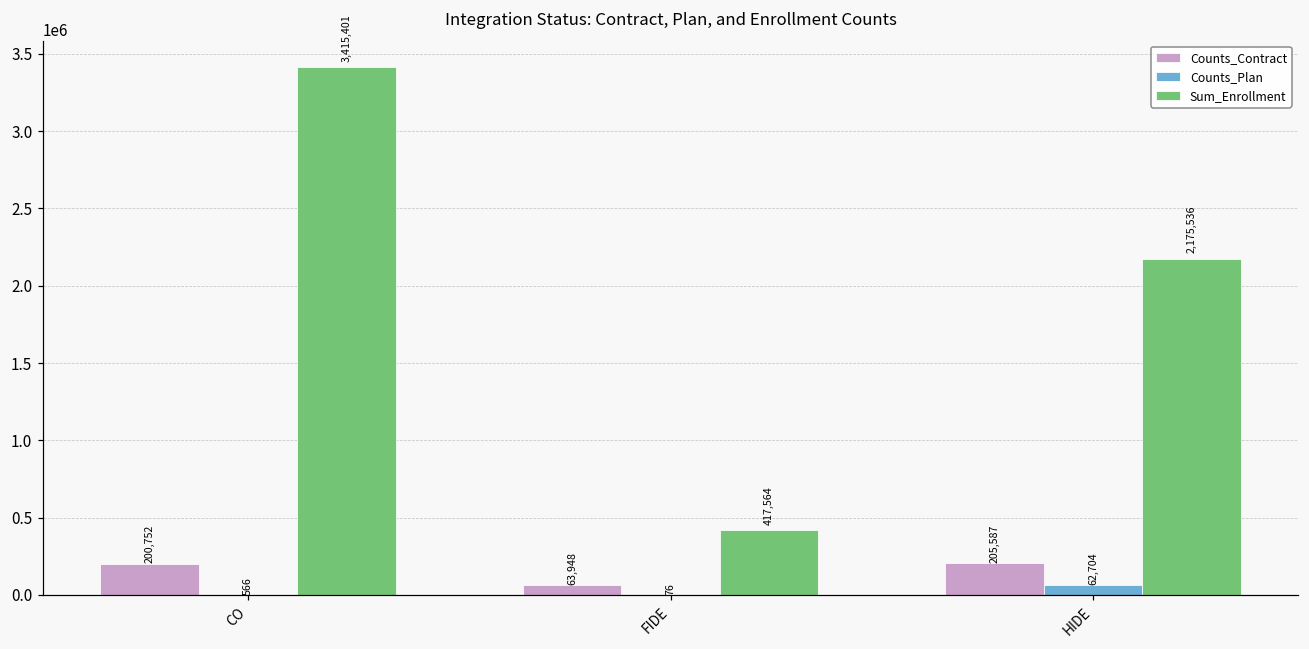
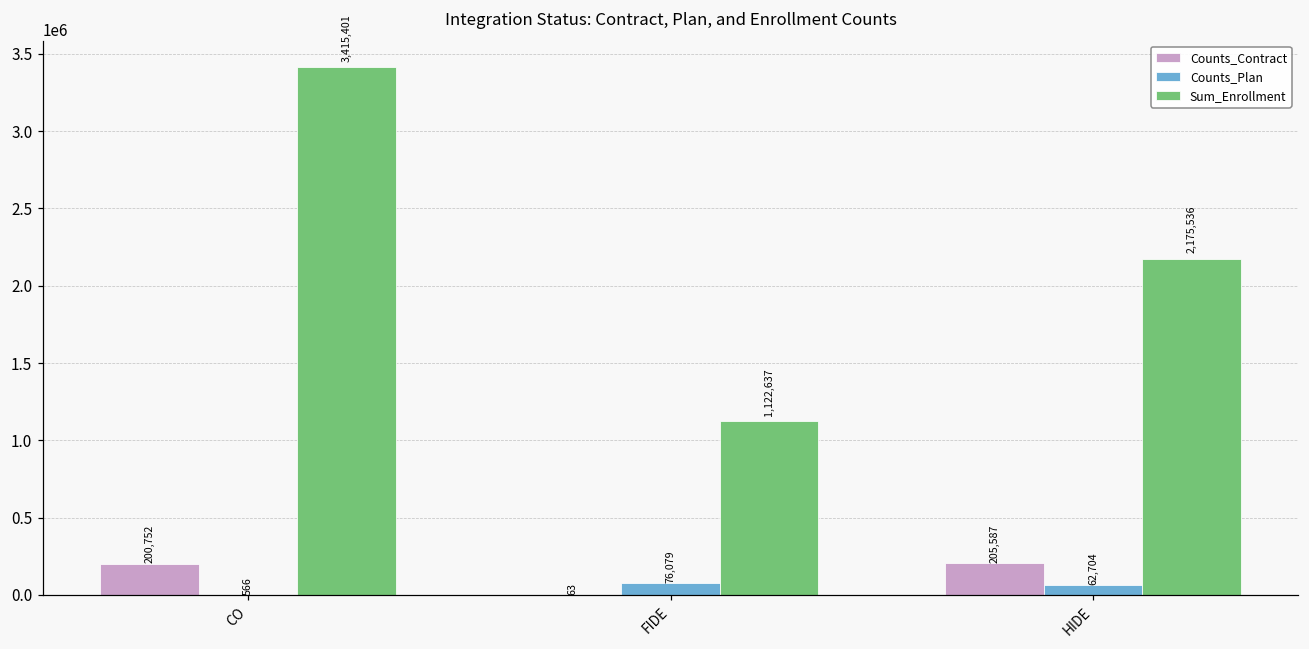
Counts_Contract, FIDE: 63,948 -> 63
Counts_Plan, FIDE: 76 -> 76,079
Sum_Enrollment, FIDE: 417,564 -> 1,122,637
